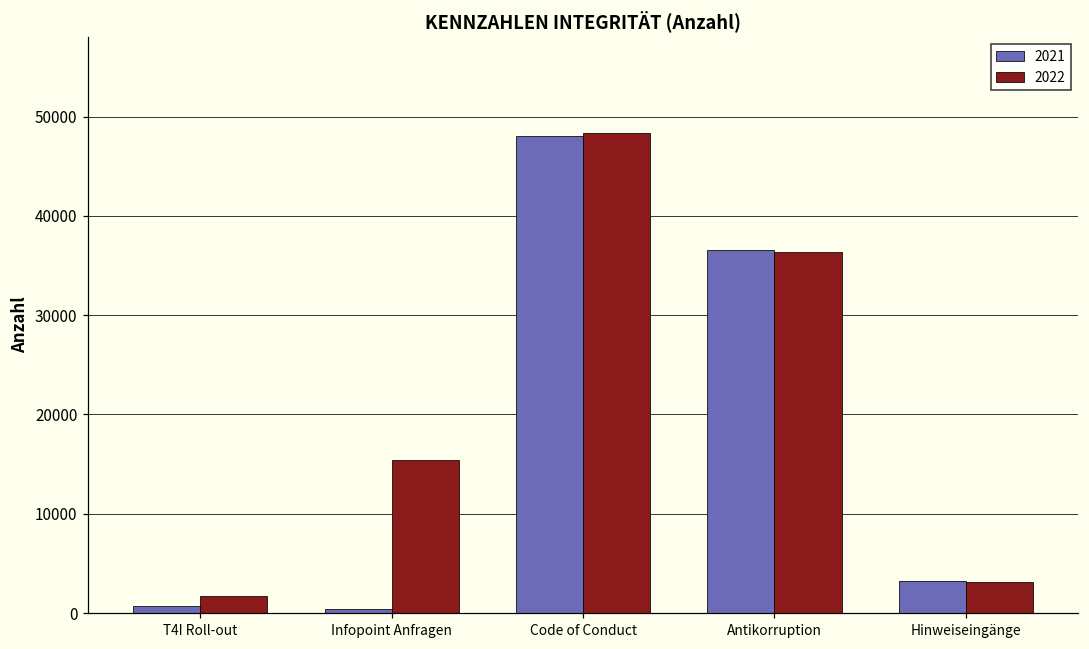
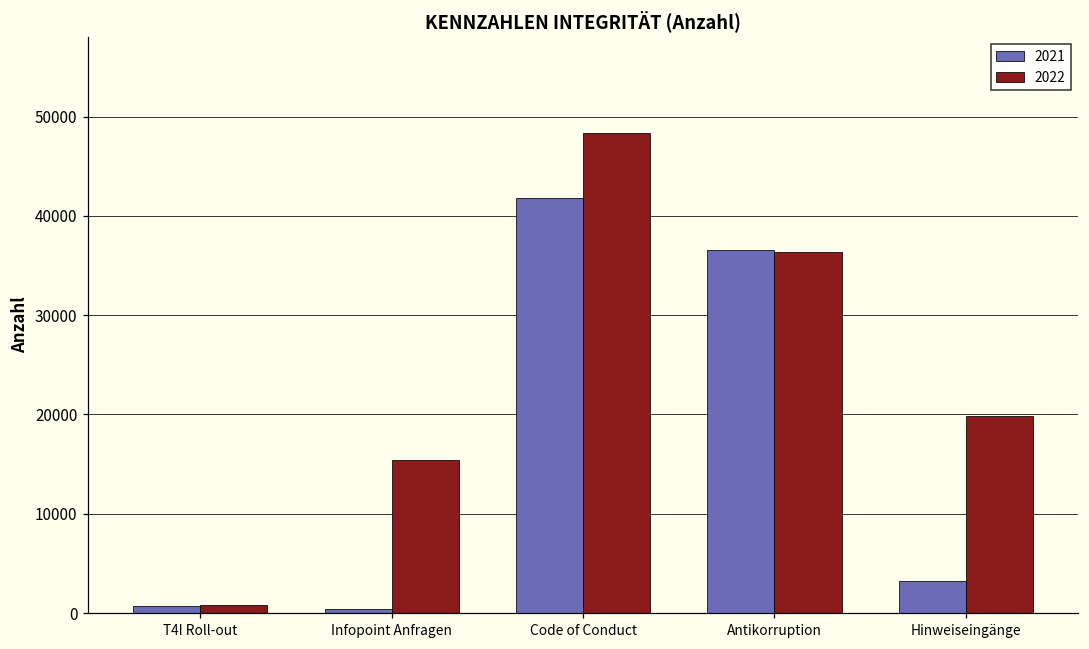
2022, T4I Roll-out: 2000 -> 1000
2021, Code of Conduct: 48000 -> 42000
2022, Hinweiseingänge: 3000 -> 20000
